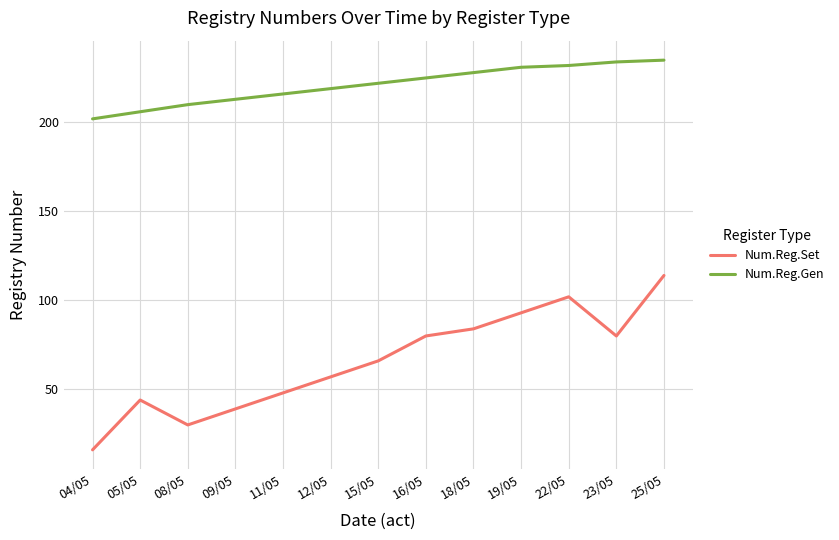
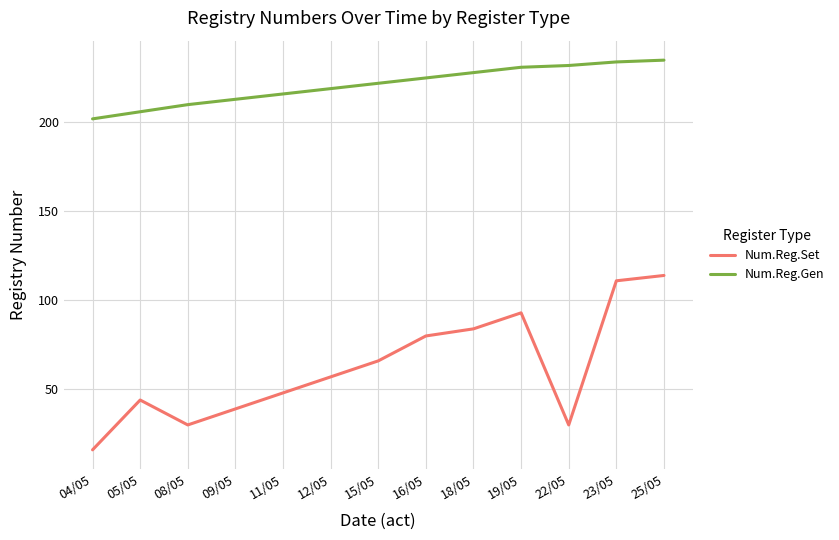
Num.Reg.Set, 22/05: 102 -> 30
Num.Reg.Set, 23/05: 80 -> 111
